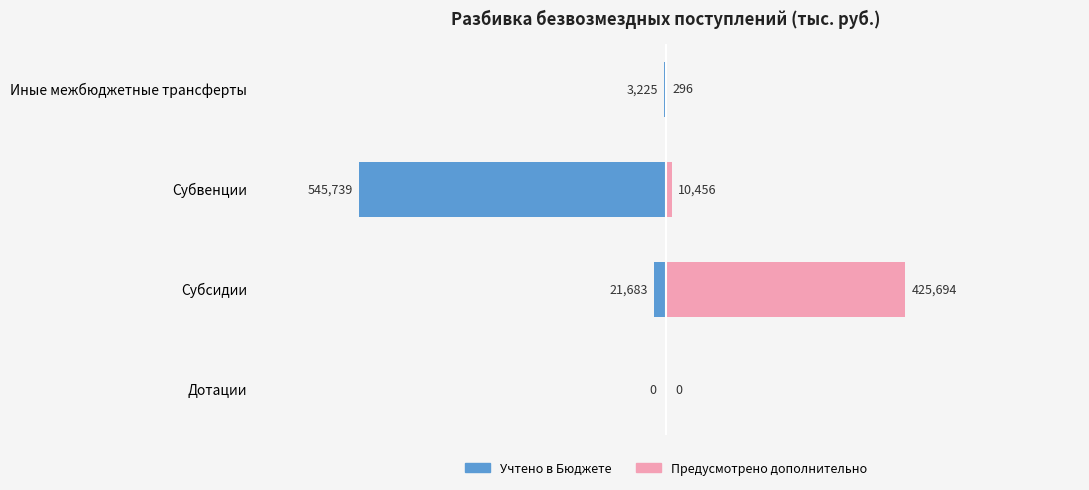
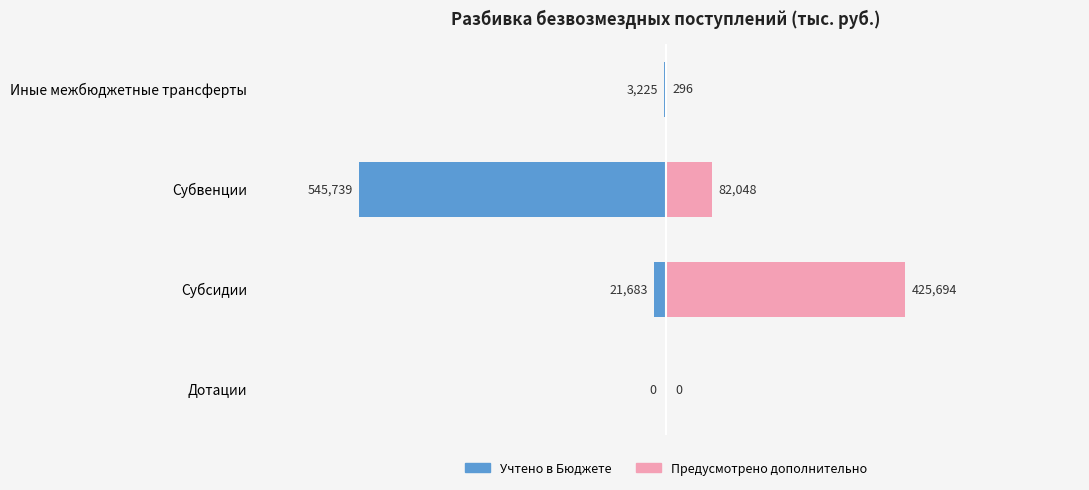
Предусмотрено дополнительно, Субвенции: 10,456 -> 82,048
